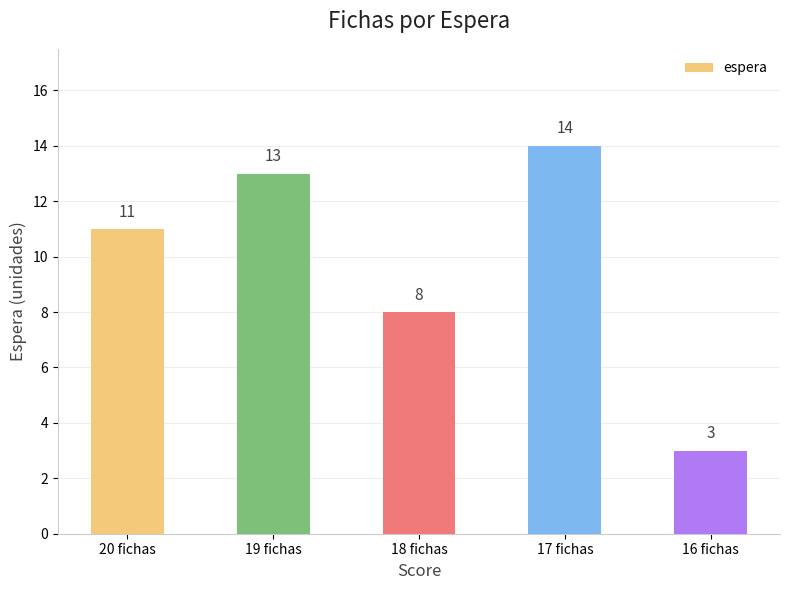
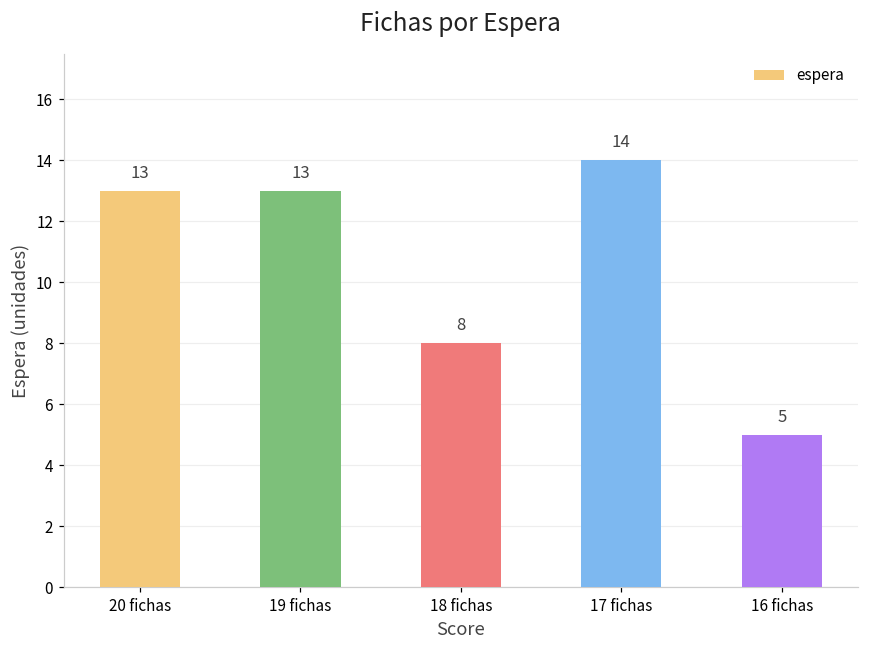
20 fichas: 11 -> 13
16 fichas: 3 -> 5
